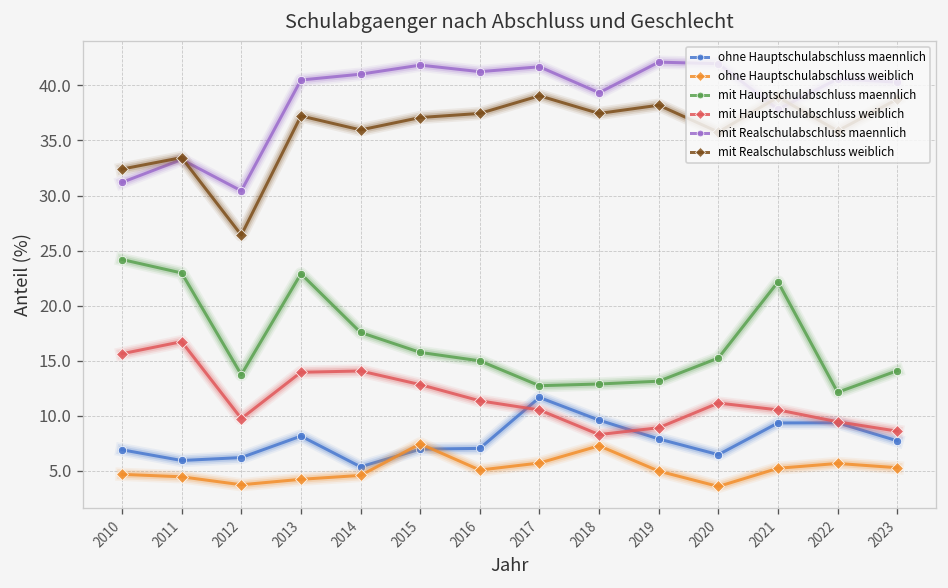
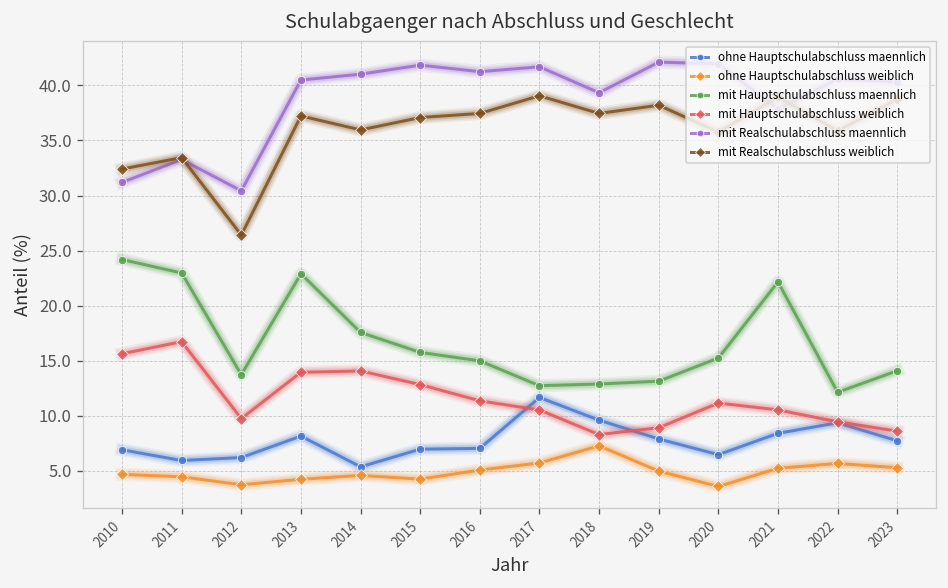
ohne Hauptschulabschluss weiblich, 2015: 7 -> 4
ohne Hauptschulabschluss maennlich, 2021: 9 -> 8
